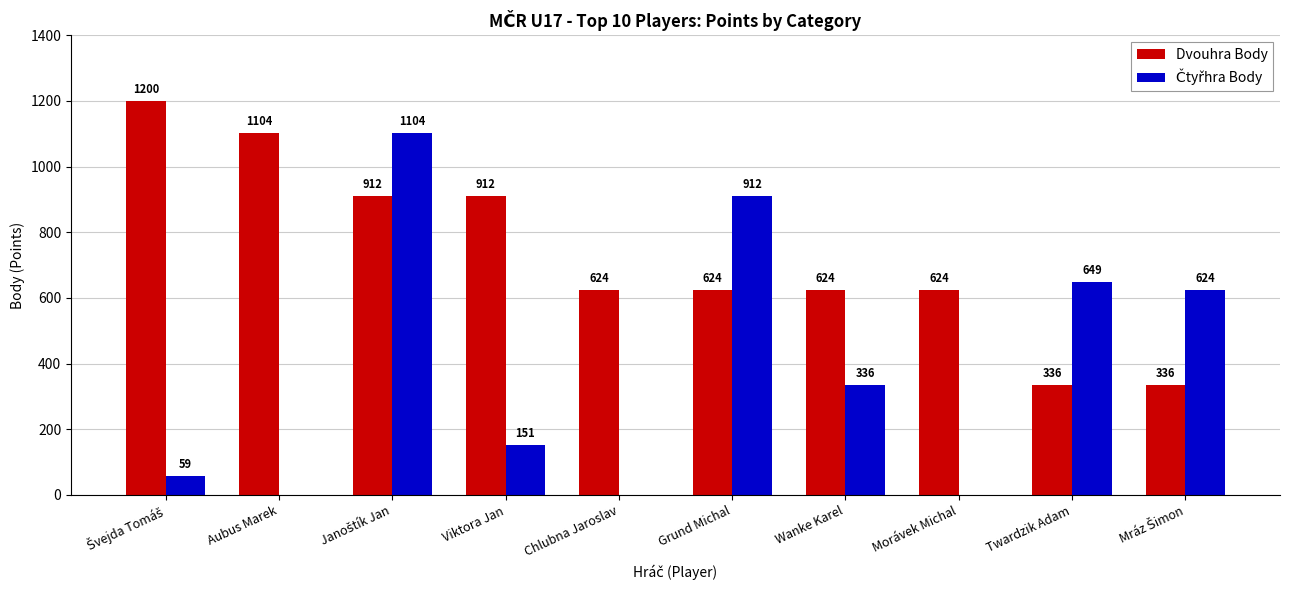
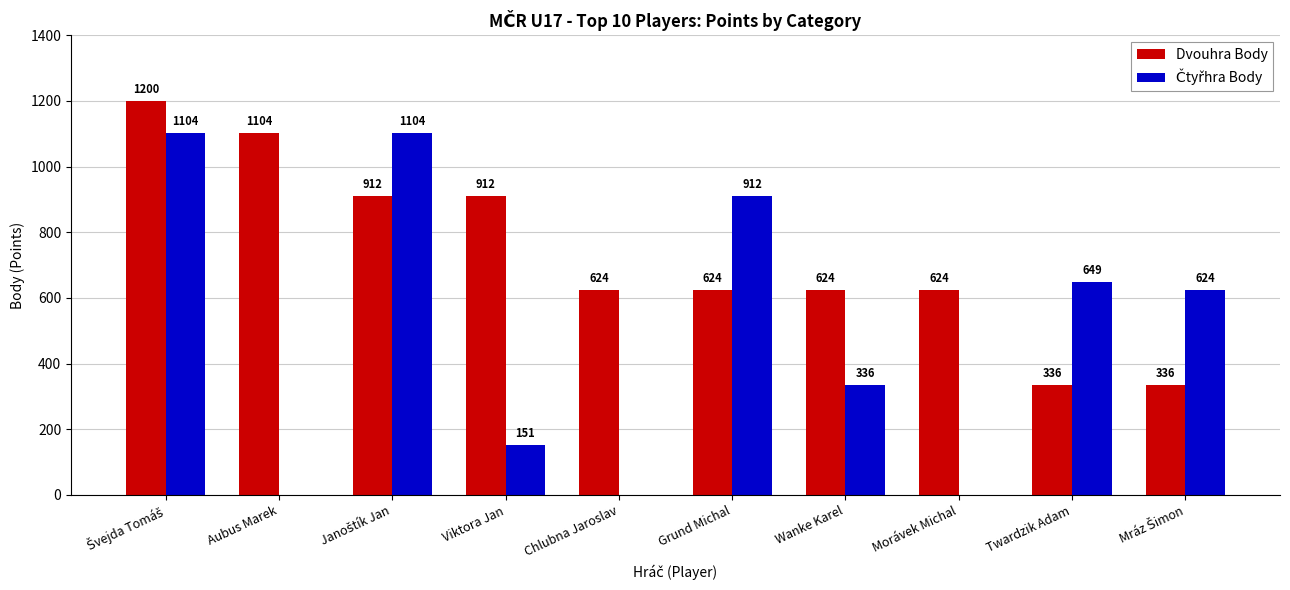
Čtyřhra Body, Švejda Tomáš: 59 -> 1104
